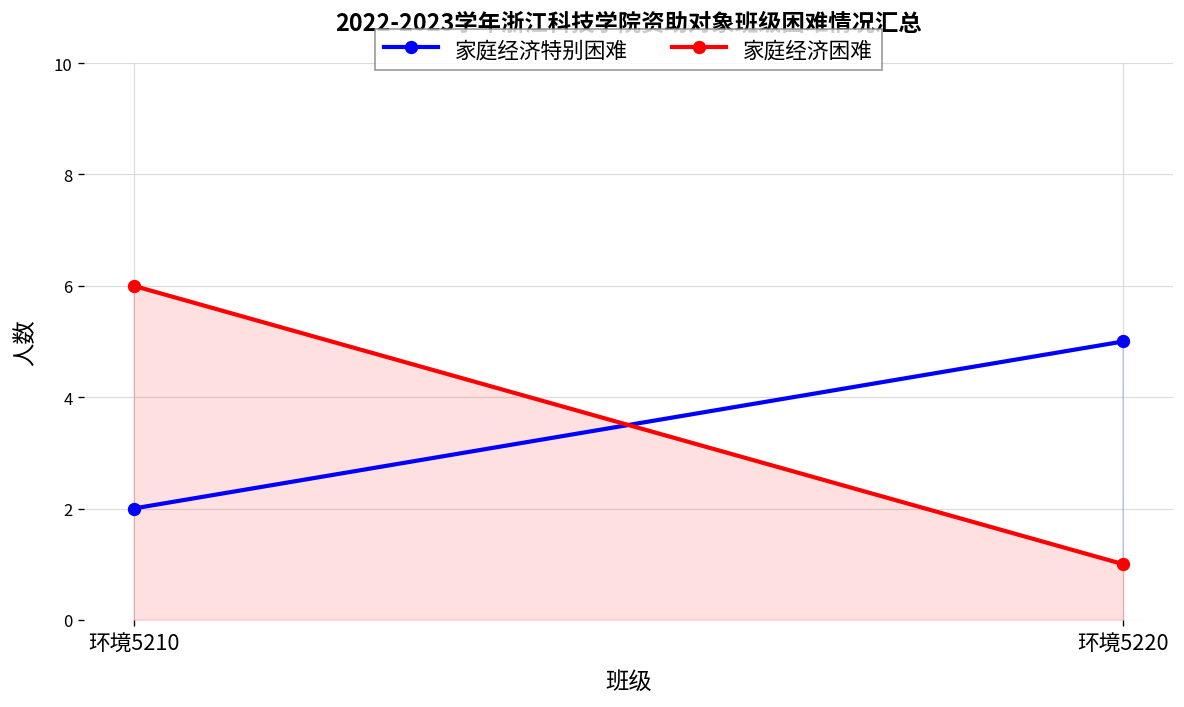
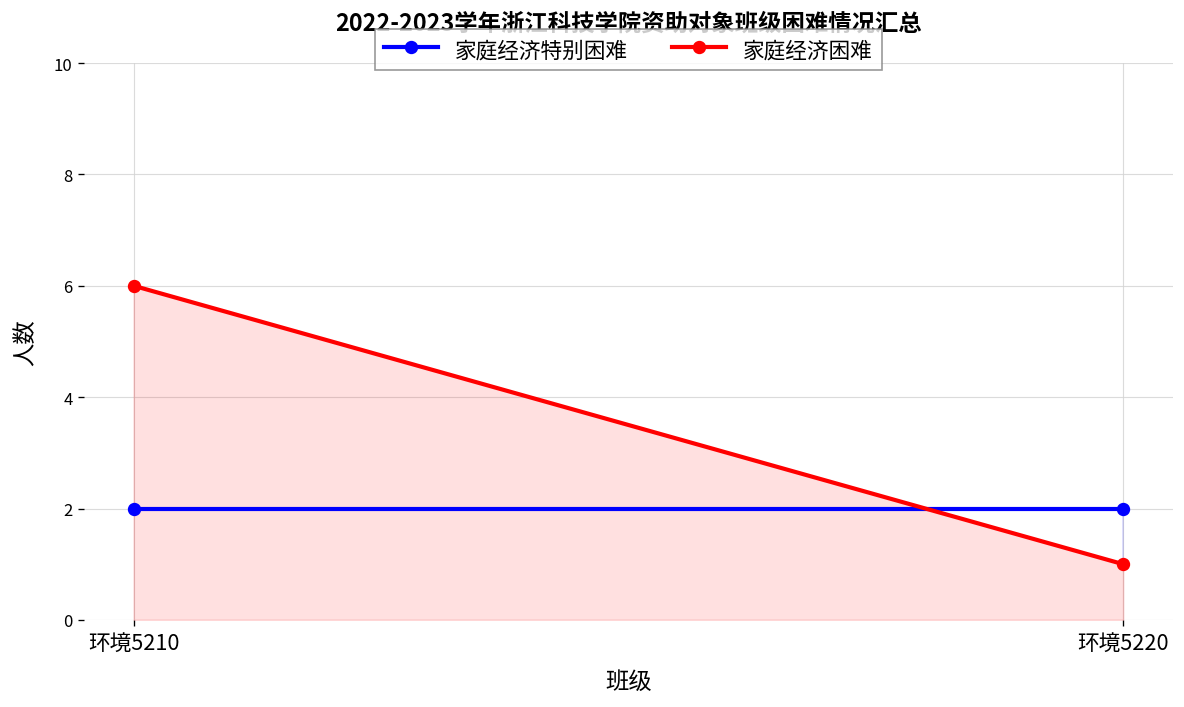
家庭经济特别困难, 环境5220: 5 -> 2
